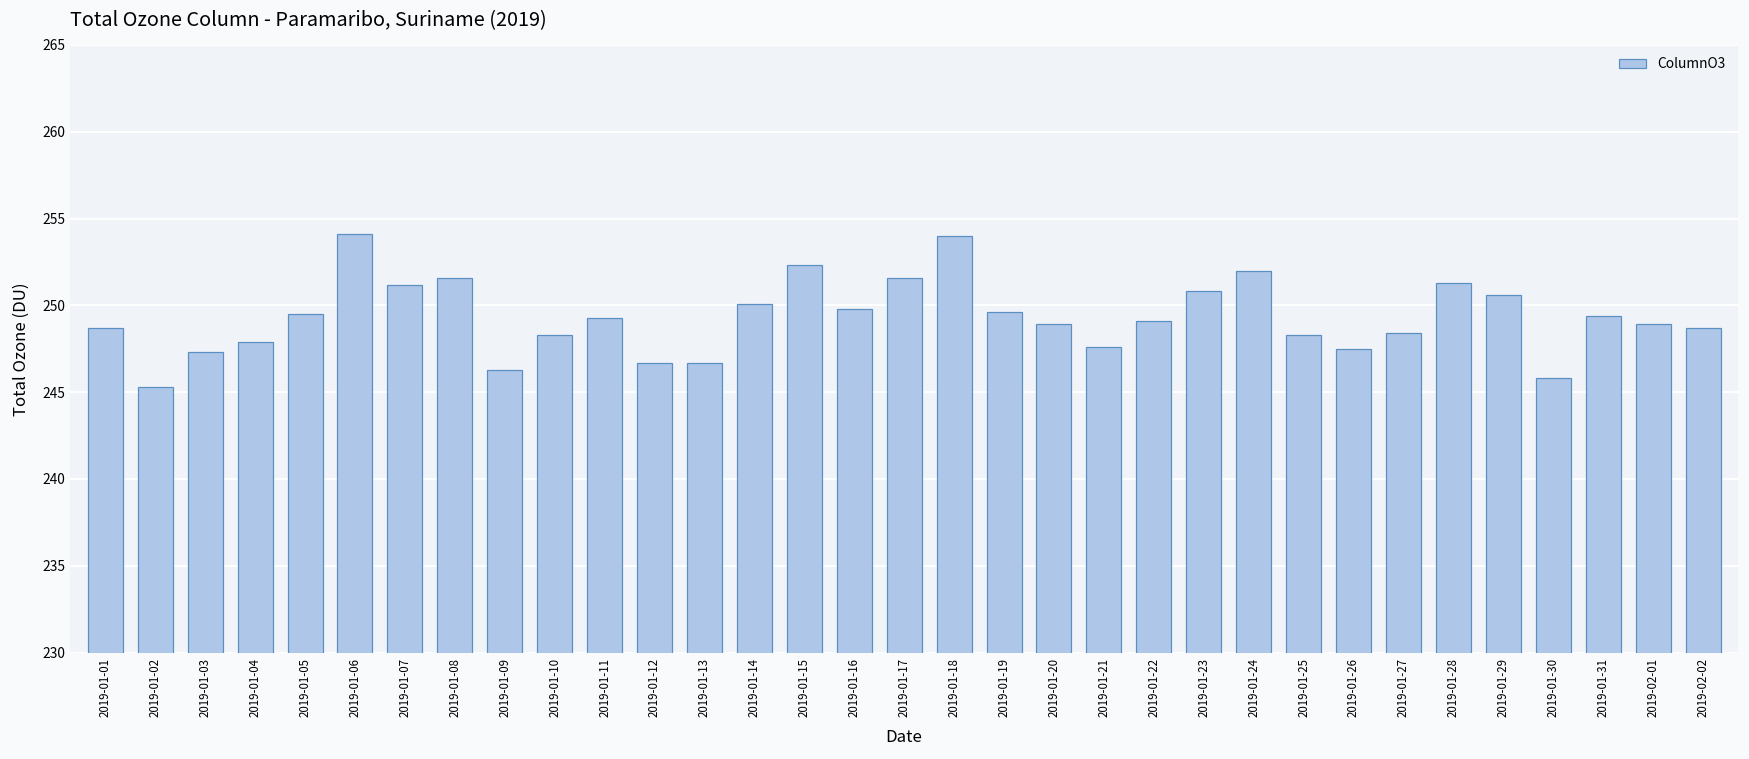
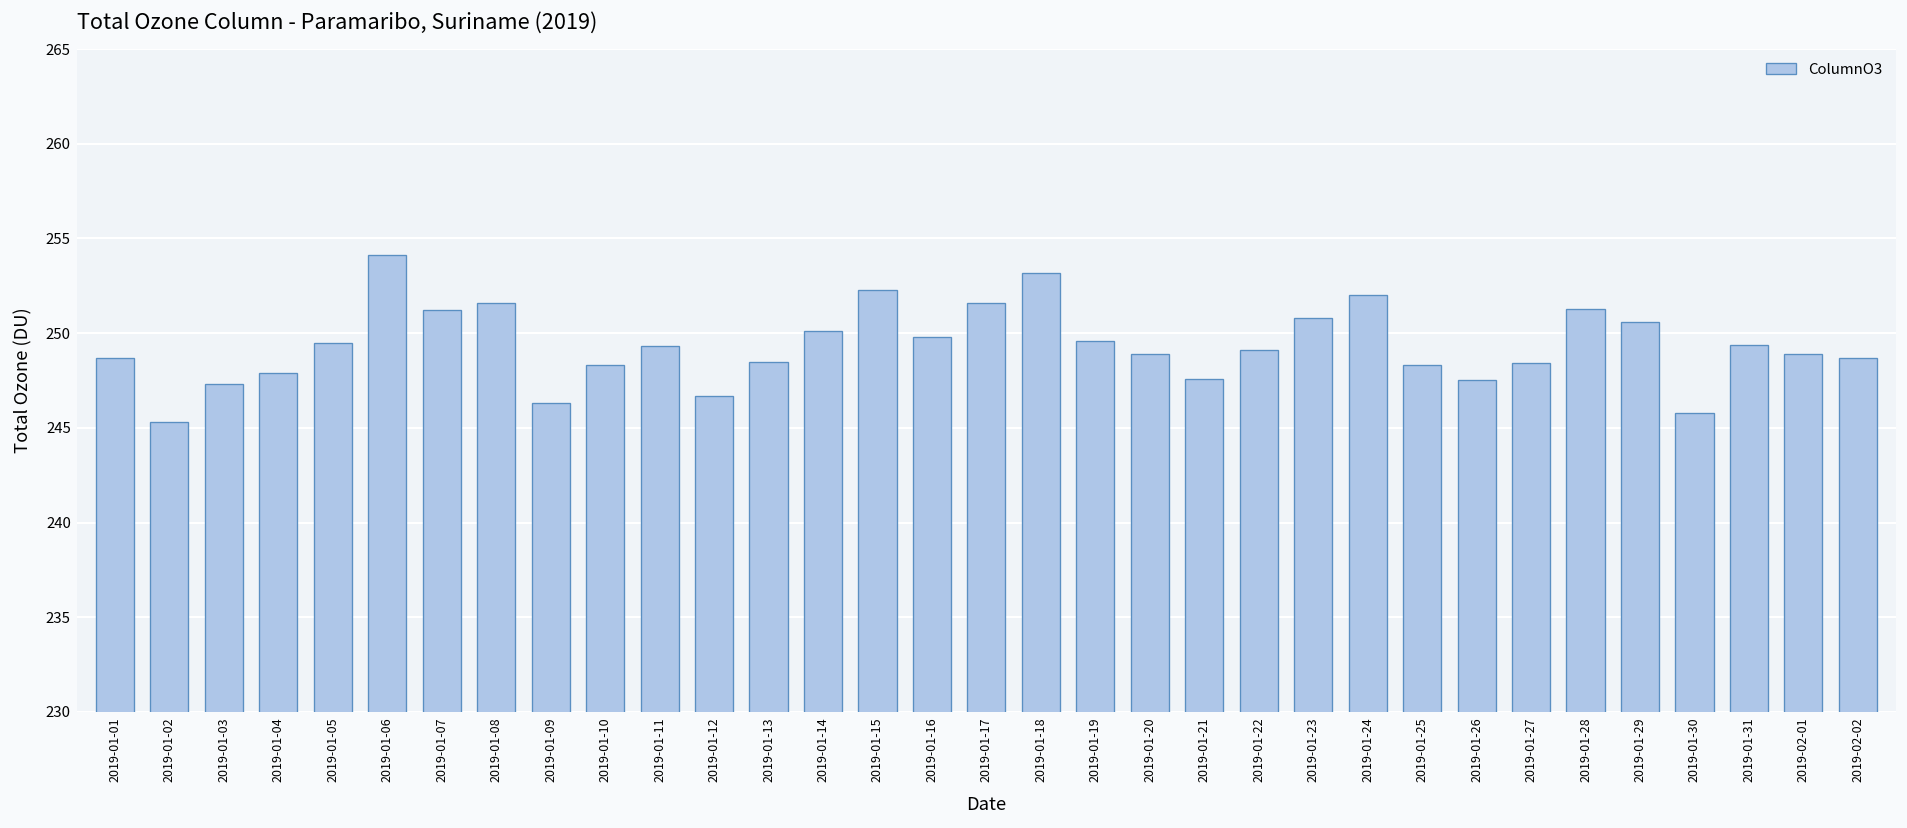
2019-01-13: 246.7 -> 248.5
2019-01-18: 254.0 -> 253.2
